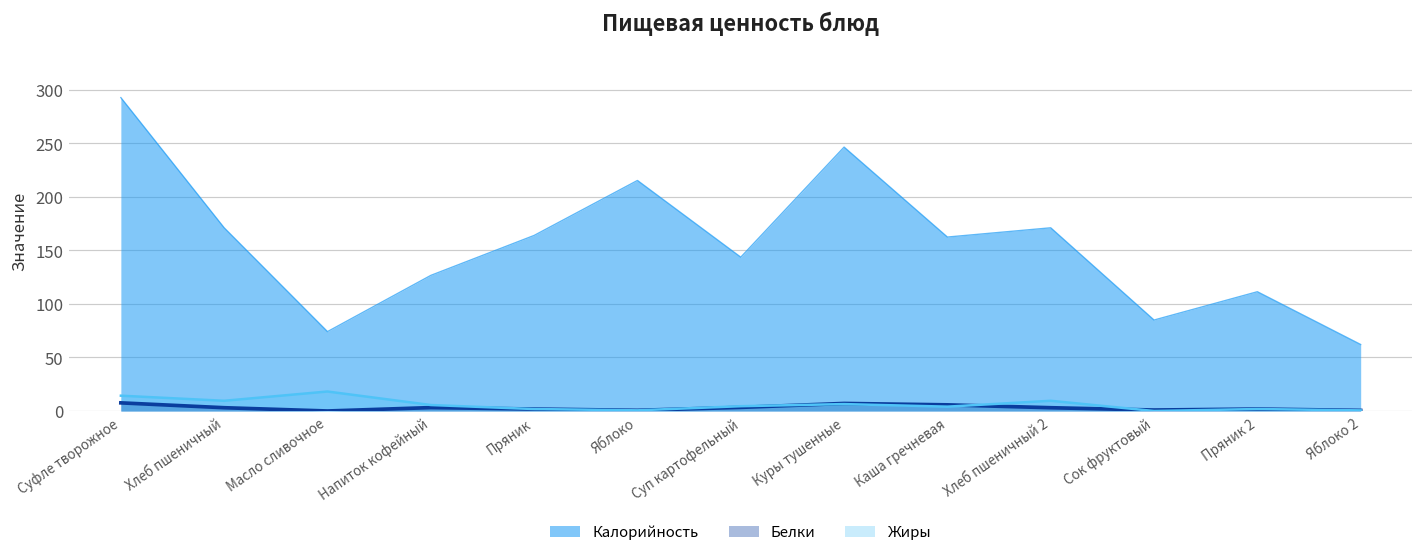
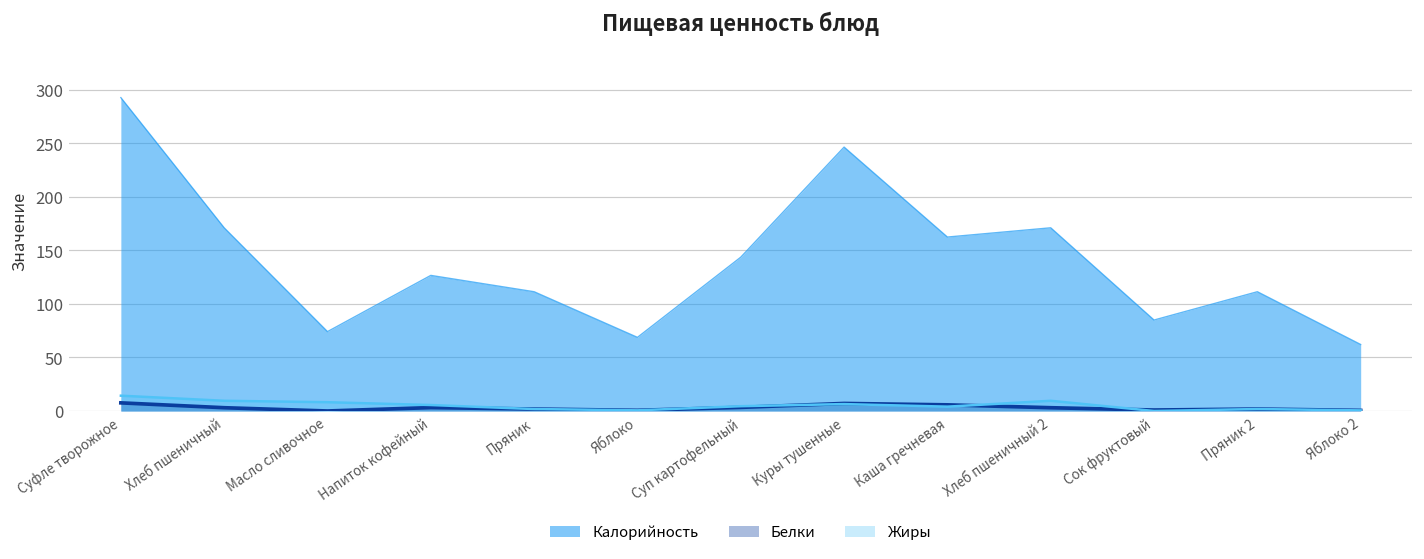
Жиры, Масло сливочное: 20 -> 10
Калорийность, Пряник: 160 -> 110
Калорийность, Яблоко: 220 -> 70
